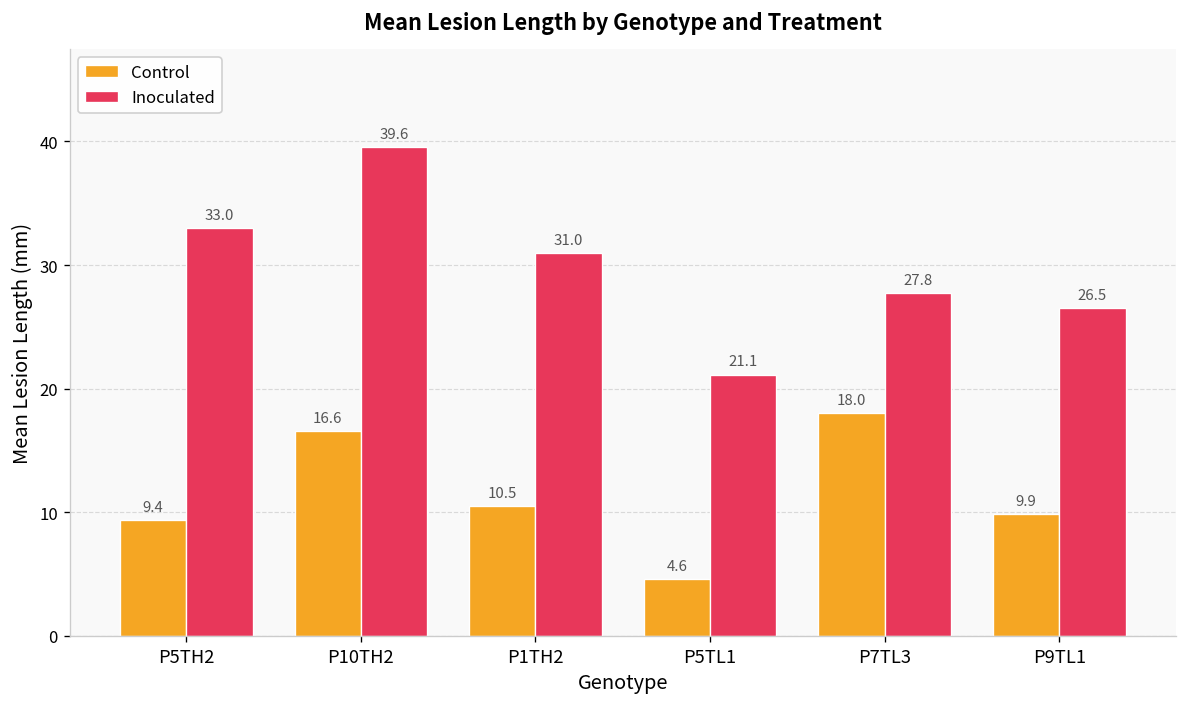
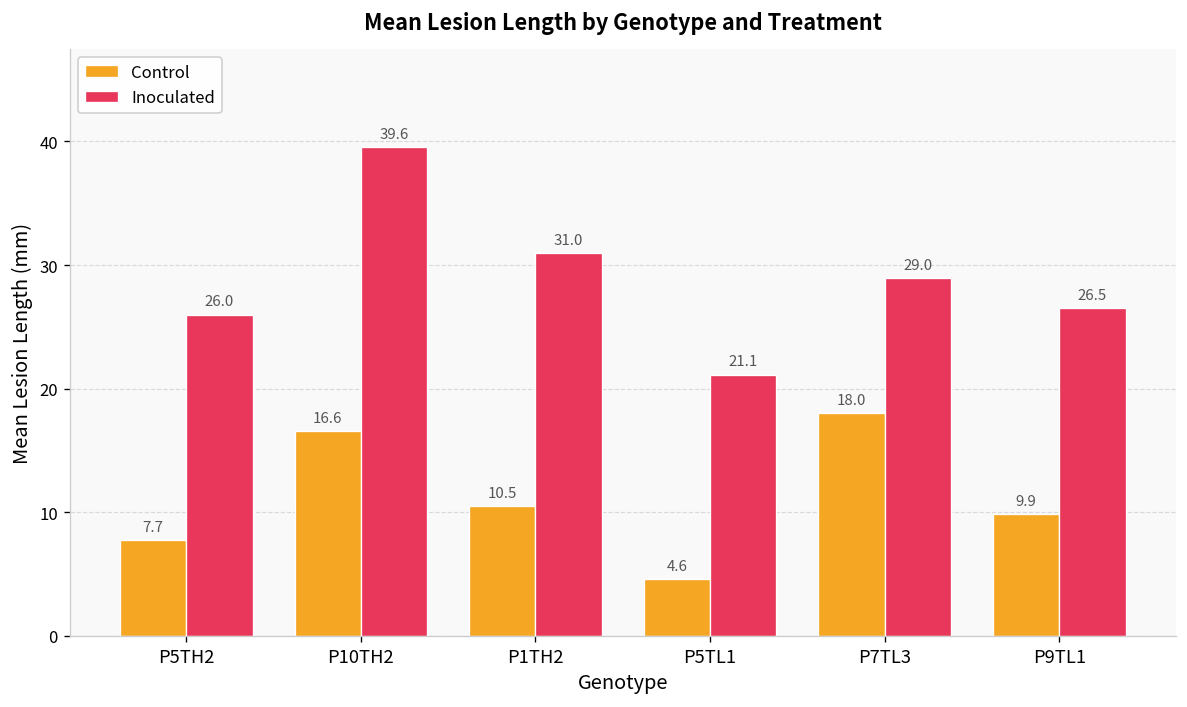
Control, P5TH2: 9.4 -> 7.7
Inoculated, P5TH2: 33.0 -> 26.0
Inoculated, P7TL3: 27.8 -> 29.0
